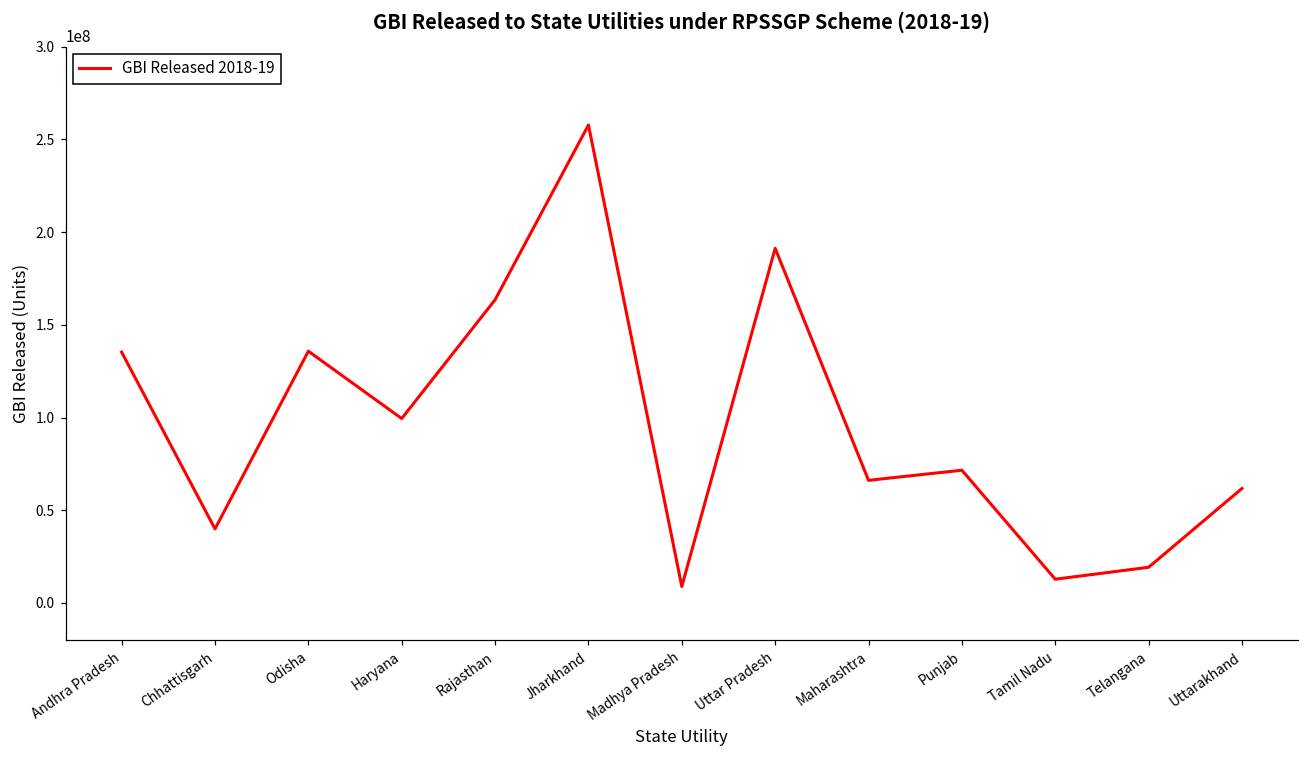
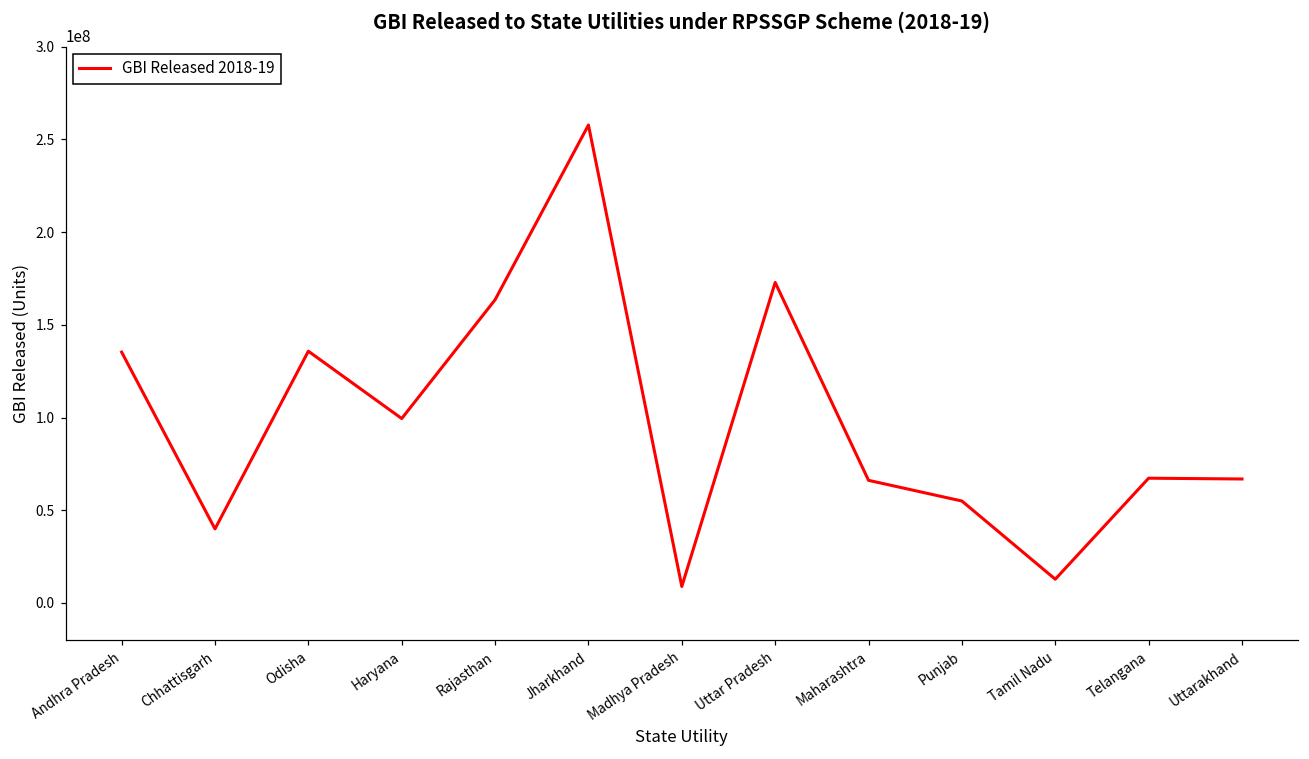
Uttar Pradesh: 191000000 -> 173000000
Punjab: 72000000 -> 55000000
Telangana: 19000000 -> 67000000
Uttarakhand: 62000000 -> 67000000
